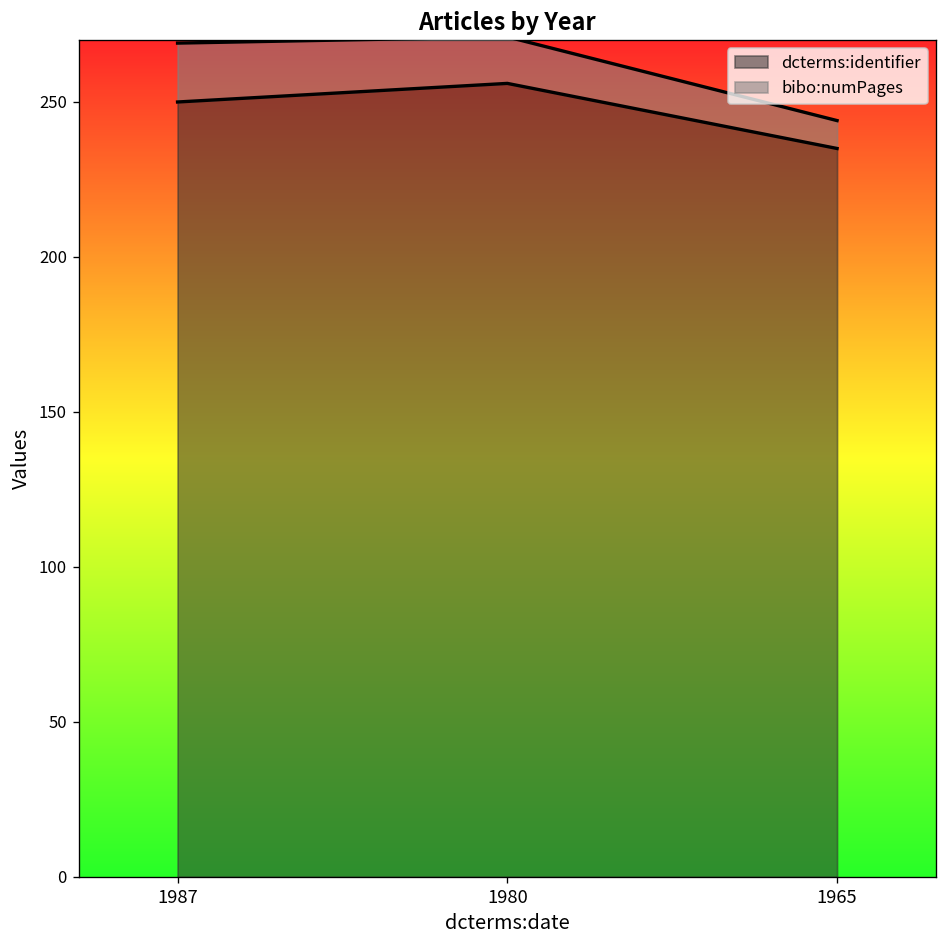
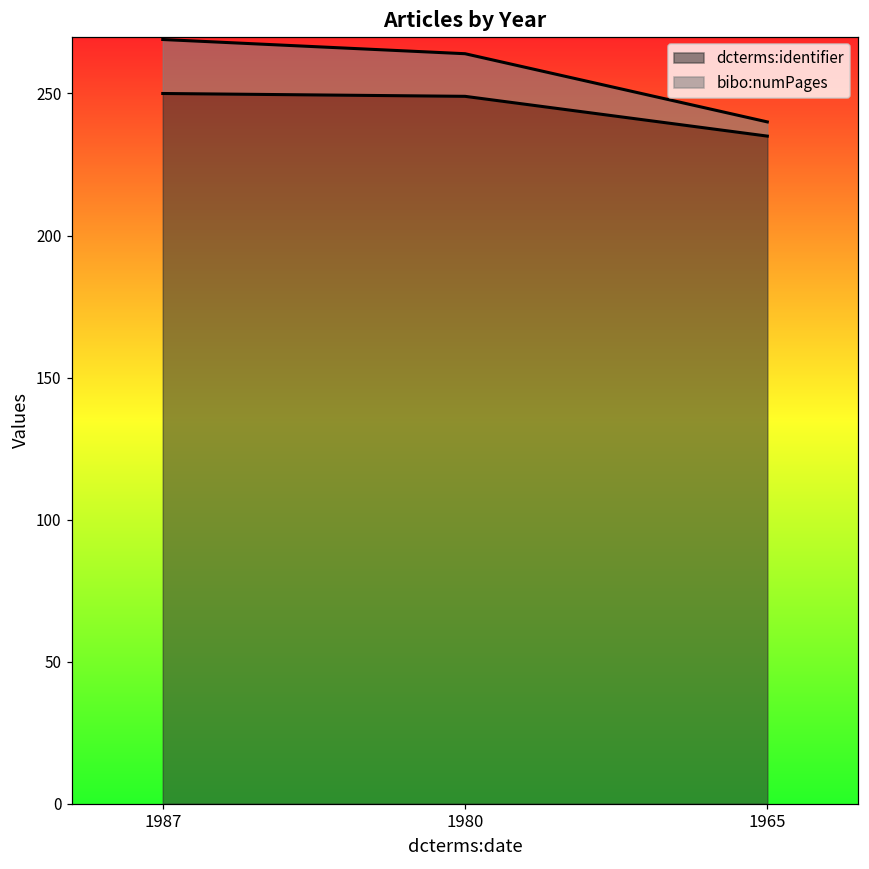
dcterms:identifier, 1980: 256 -> 249
bibo:numPages, 1965: 9 -> 5
